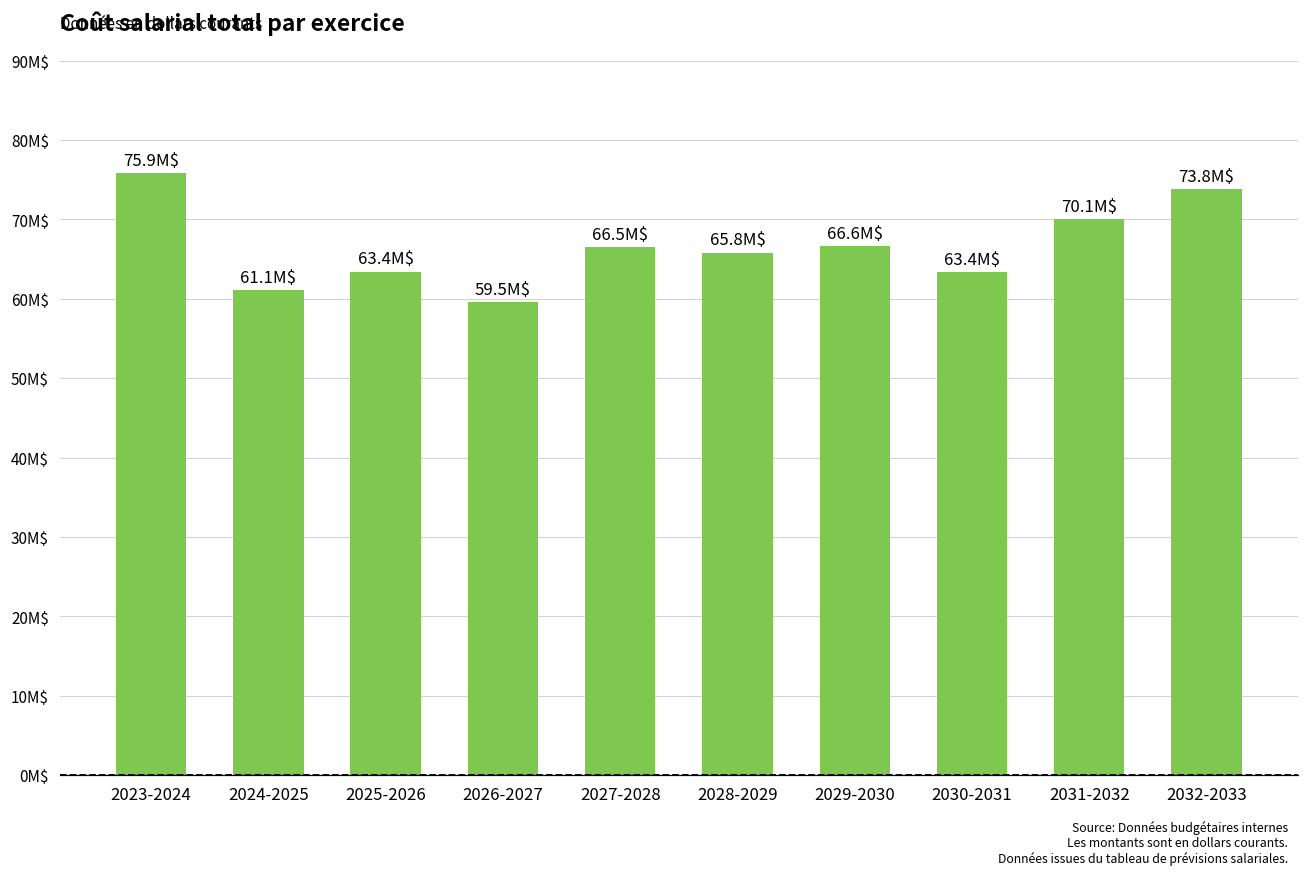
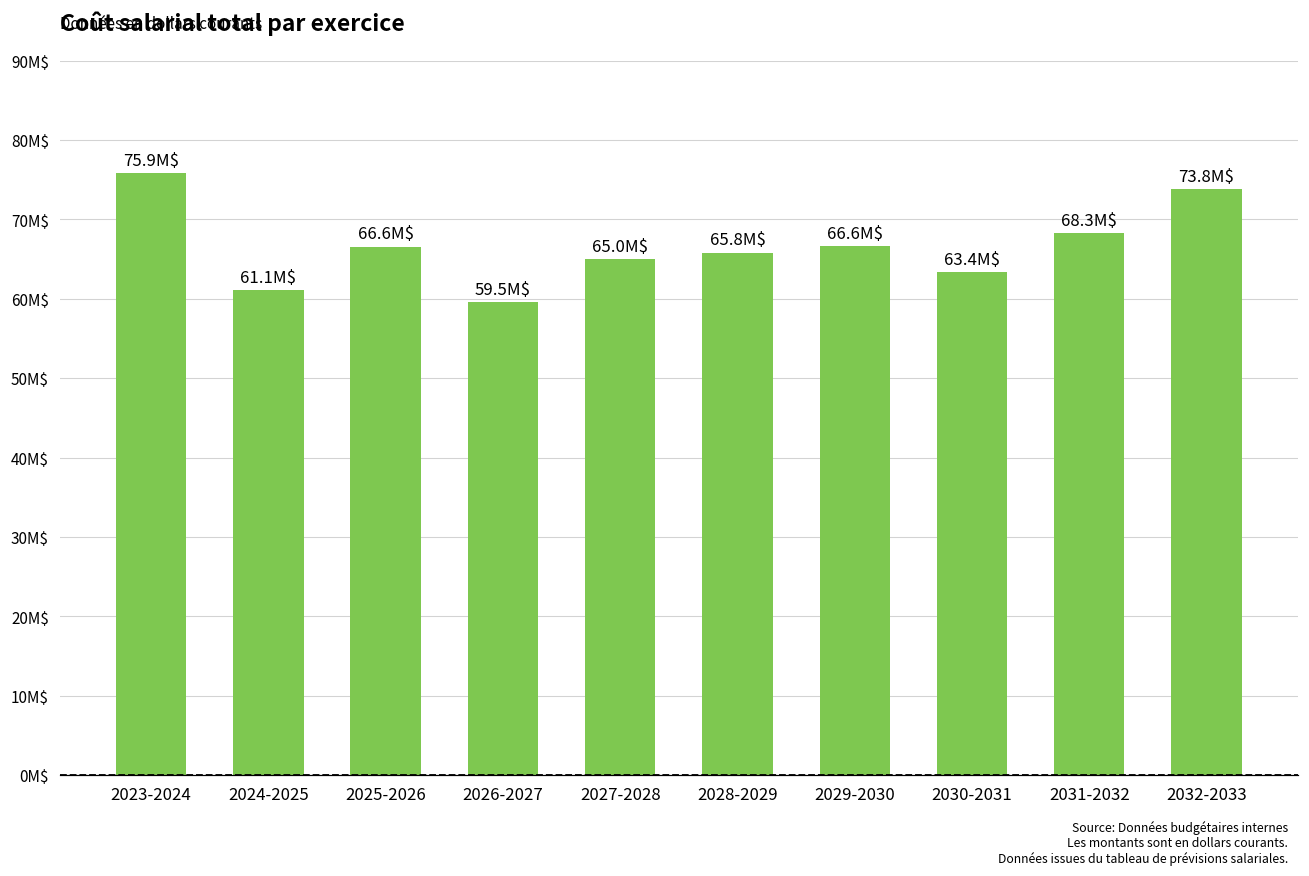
2025-2026: 63.4M$ -> 66.6M$
2027-2028: 66.5M$ -> 65.0M$
2031-2032: 70.1M$ -> 68.3M$
